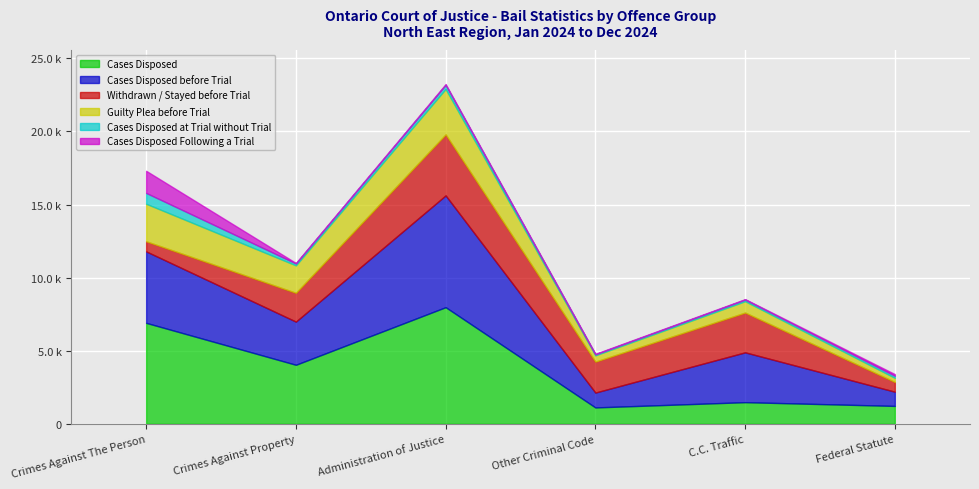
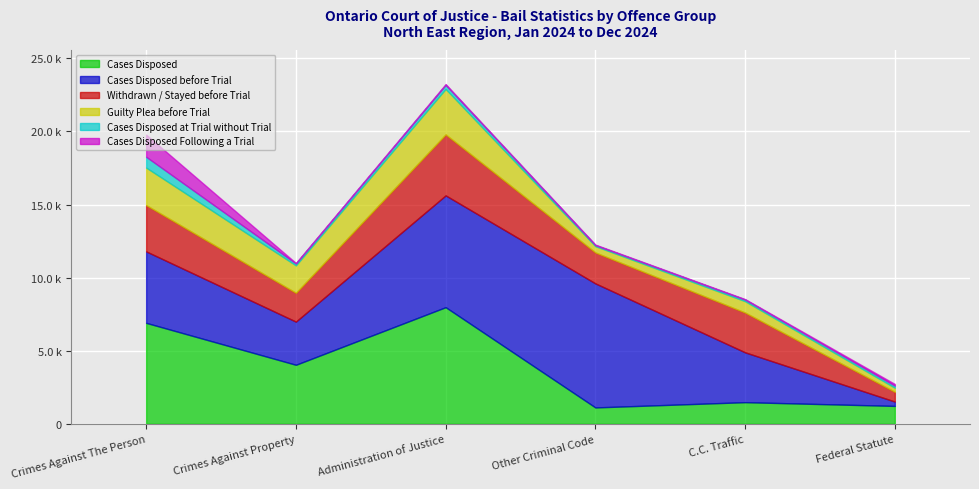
Withdrawn / Stayed before Trial, Crimes Against The Person: 700 -> 3200
Cases Disposed before Trial, Other Criminal Code: 1000 -> 8500
Cases Disposed before Trial, Federal Statute: 1000 -> 300
